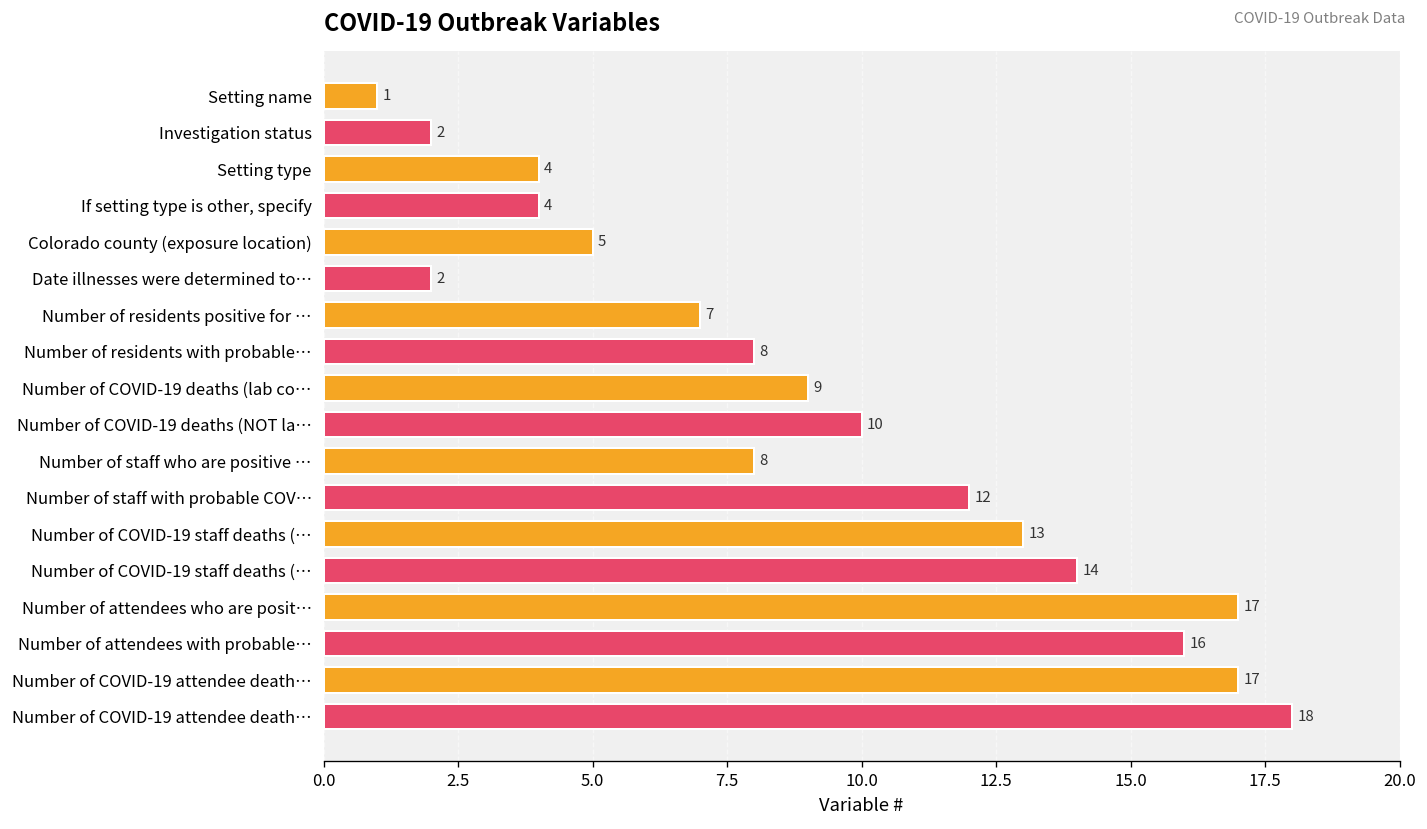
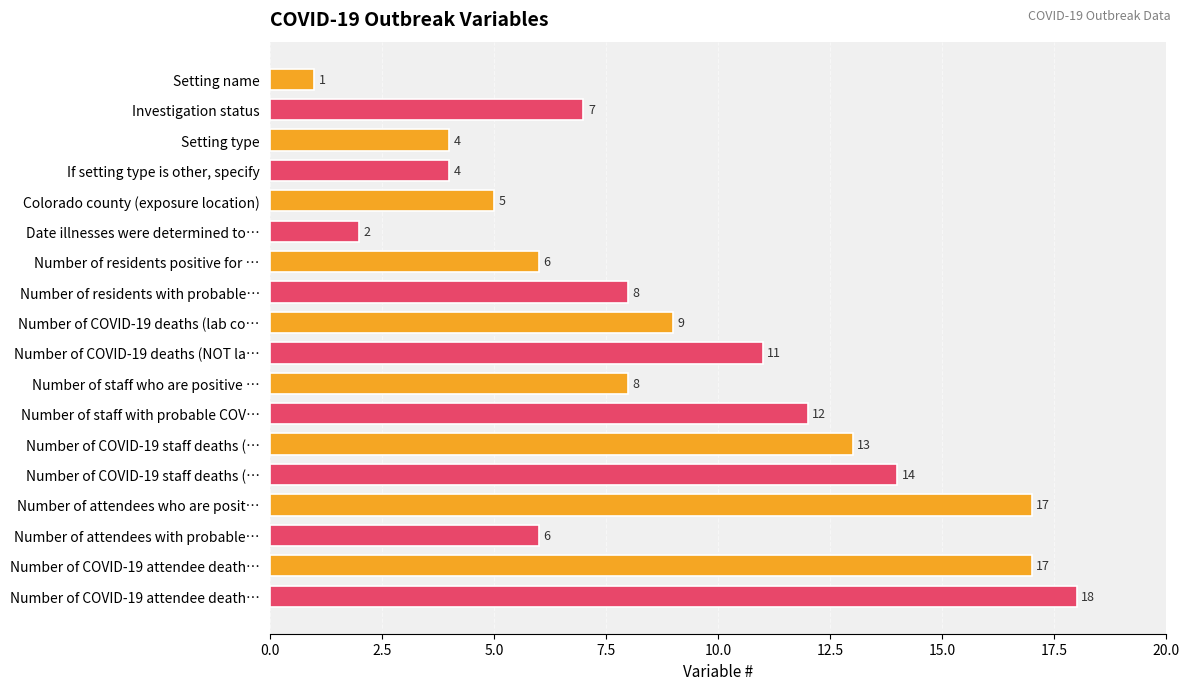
Investigation status: 2 -> 7
Number of residents positive for …: 7 -> 6
Number of COVID-19 deaths (NOT la…: 10 -> 11
Number of attendees with probable…: 16 -> 6
